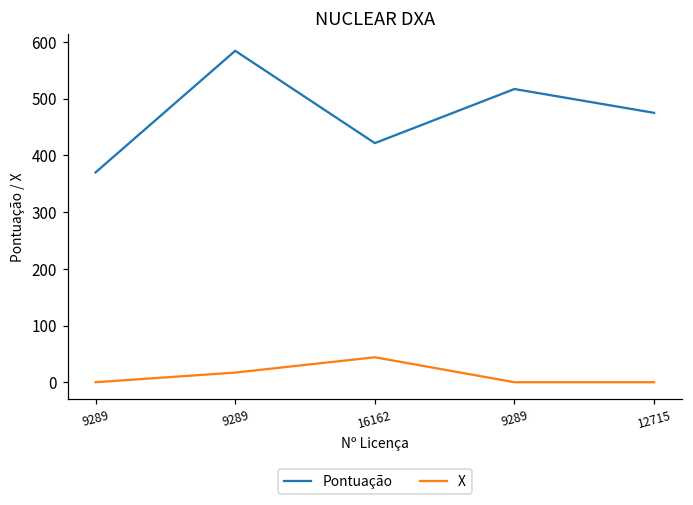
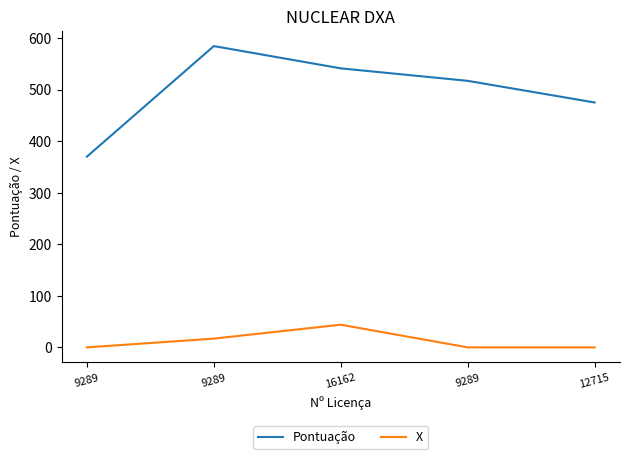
Pontuação, 16162: 420 -> 540
